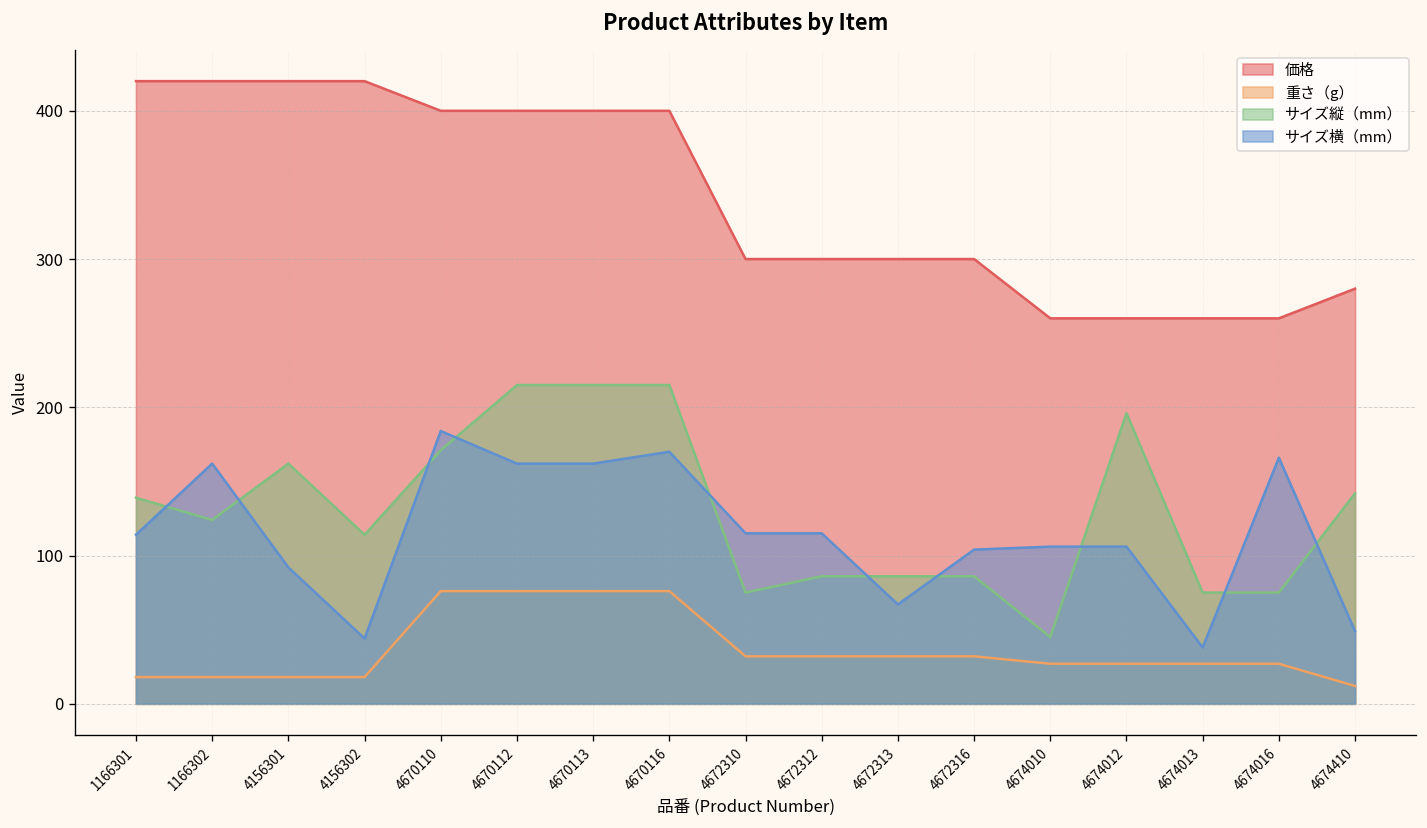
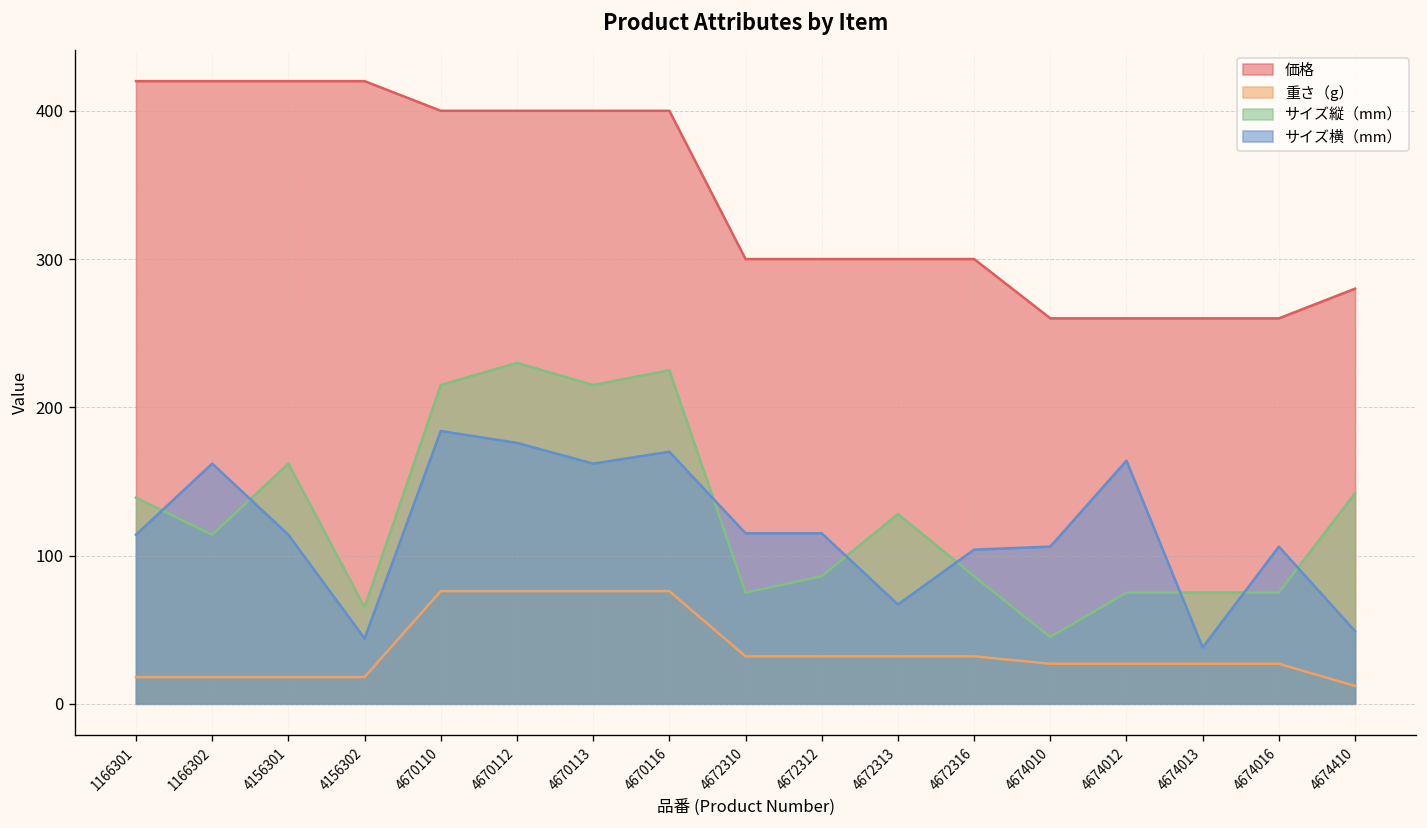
サイズ縦（mm）, 1166302: 124 -> 114
サイズ横（mm）, 4156301: 92 -> 114
サイズ縦（mm）, 4156302: 114 -> 65
サイズ縦（mm）, 4670110: 171 -> 215
サイズ縦（mm）, 4670112: 215 -> 230
サイズ横（mm）, 4670112: 162 -> 176
サイズ縦（mm）, 4670116: 215 -> 225
サイズ縦（mm）, 4672313: 86 -> 128
サイズ縦（mm）, 4674012: 196 -> 75
サイズ横（mm）, 4674012: 106 -> 164
サイズ横（mm）, 4674016: 166 -> 106
